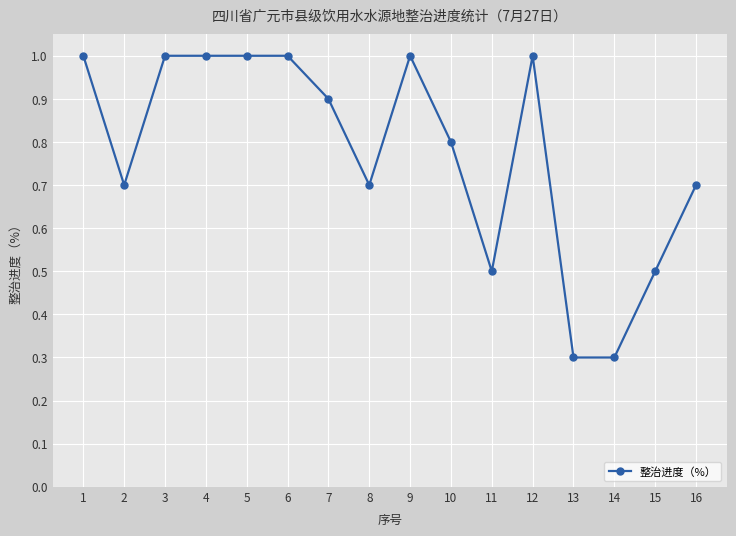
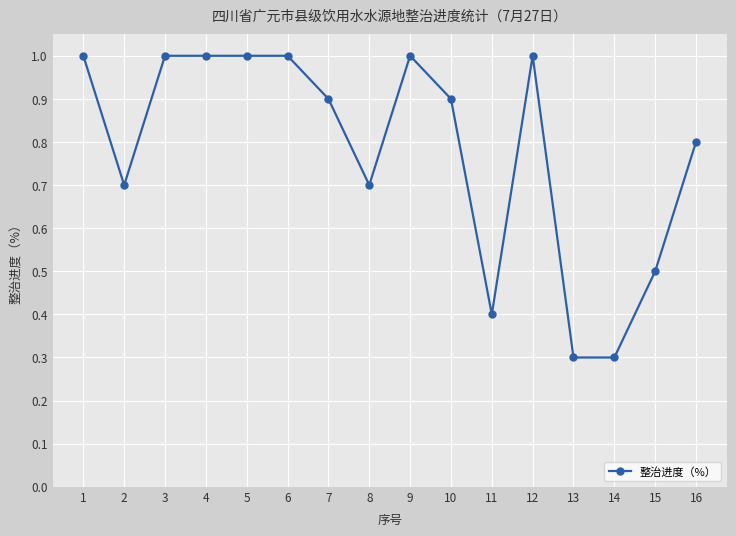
10: 0.8 -> 0.9
11: 0.5 -> 0.4
16: 0.7 -> 0.8
